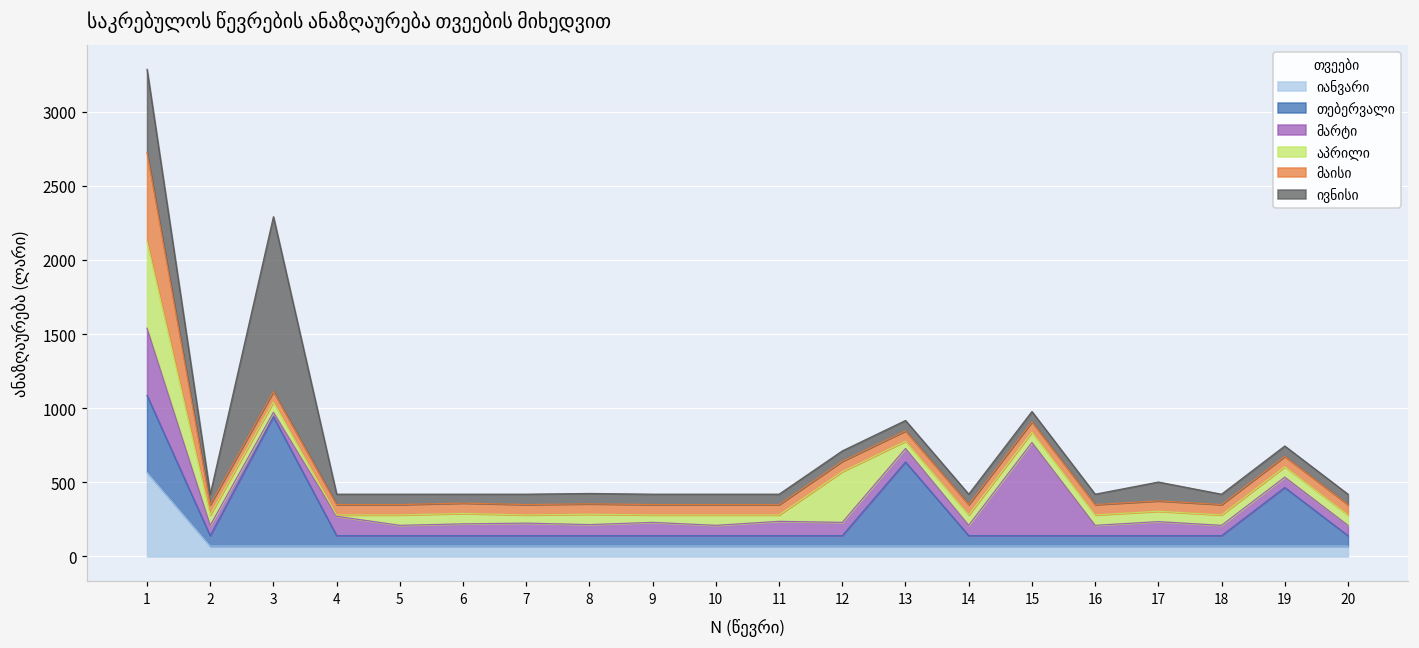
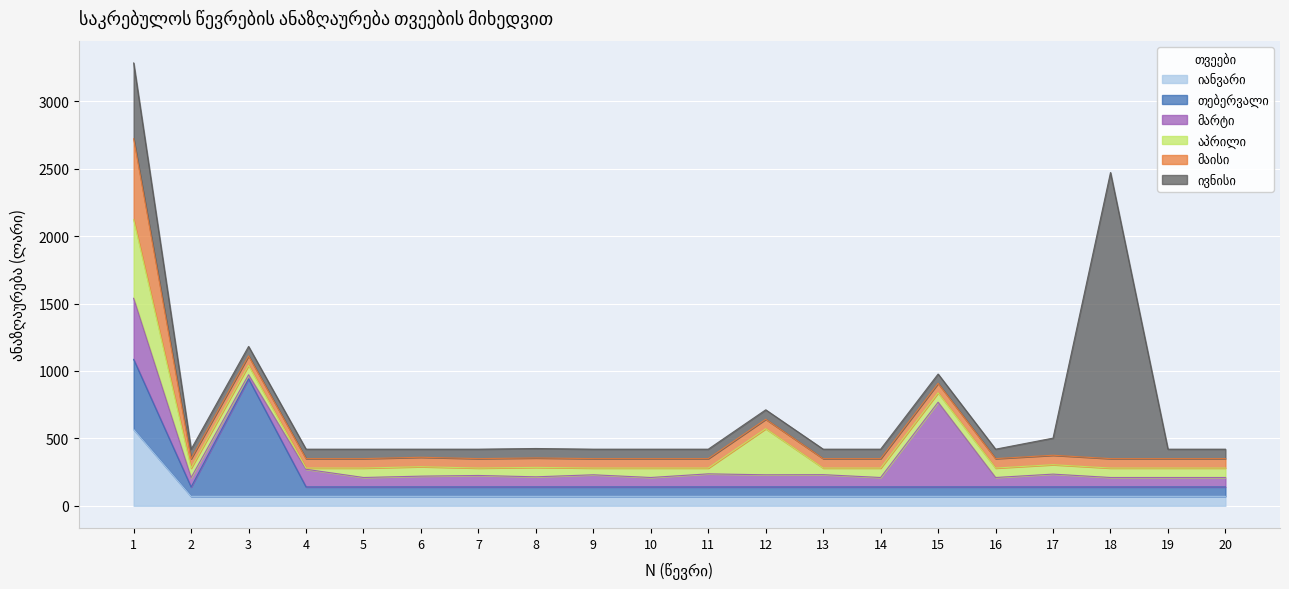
ივნისი, 3: 1180 -> 70
თებერვალი, 13: 570 -> 70
ივნისი, 18: 70 -> 2120
თებერვალი, 19: 400 -> 70
